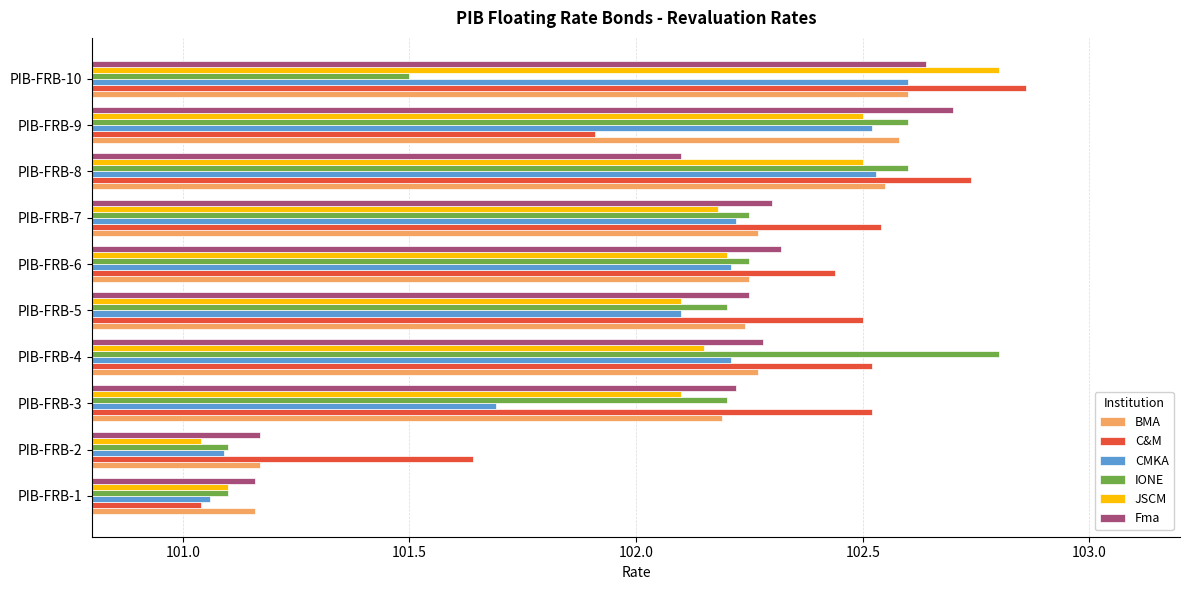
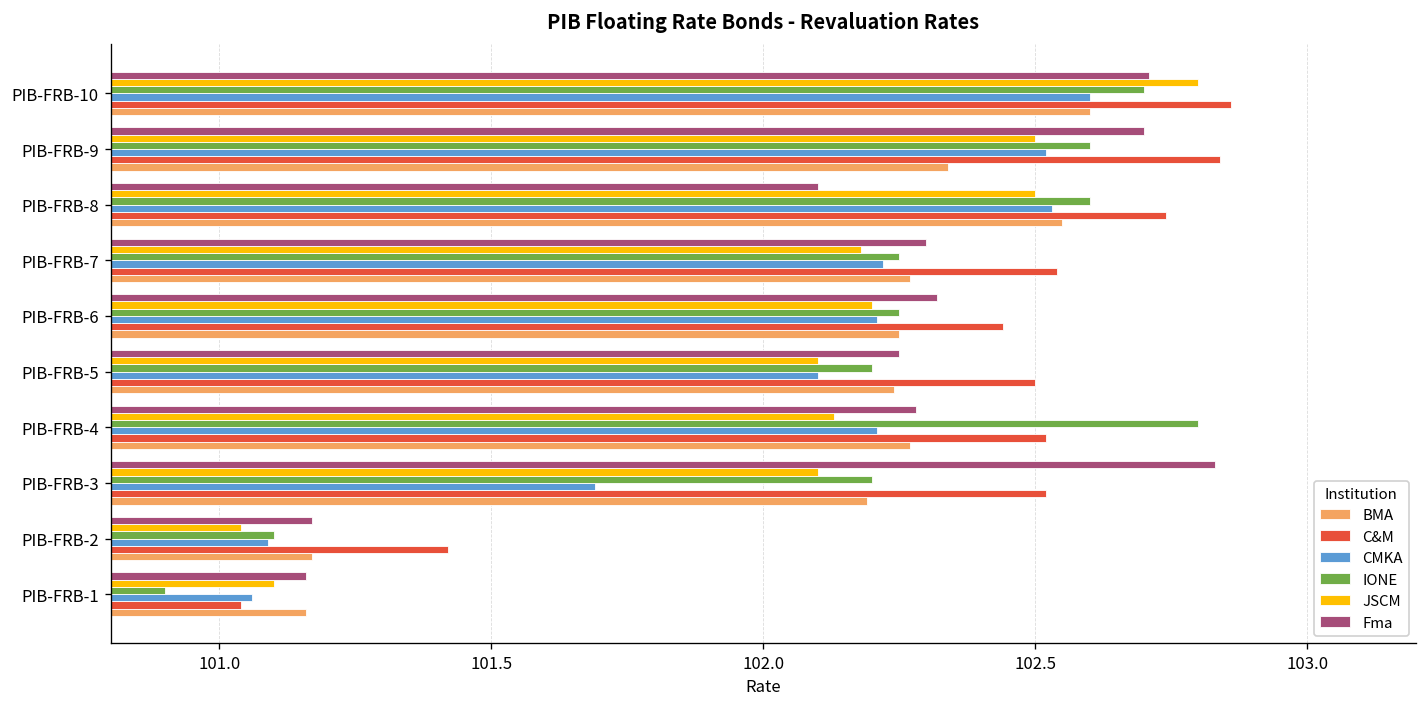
Fma, PIB-FRB-10: 102.64 -> 102.71
IONE, PIB-FRB-10: 101.5 -> 102.7
C&M, PIB-FRB-9: 101.91 -> 102.84
BMA, PIB-FRB-9: 102.58 -> 102.34
JSCM, PIB-FRB-4: 102.15 -> 102.13
Fma, PIB-FRB-3: 102.22 -> 102.83
C&M, PIB-FRB-2: 101.64 -> 101.42
IONE, PIB-FRB-1: 101.1 -> 100.9
